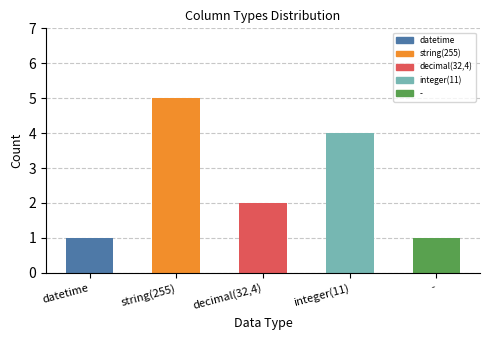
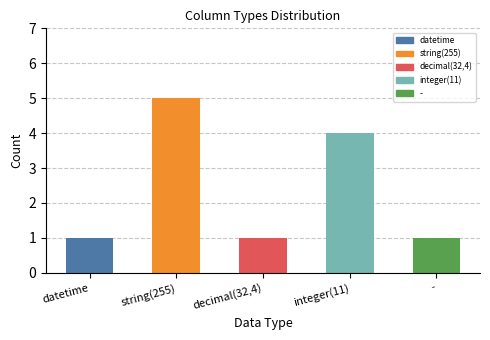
decimal(32,4): 2 -> 1
